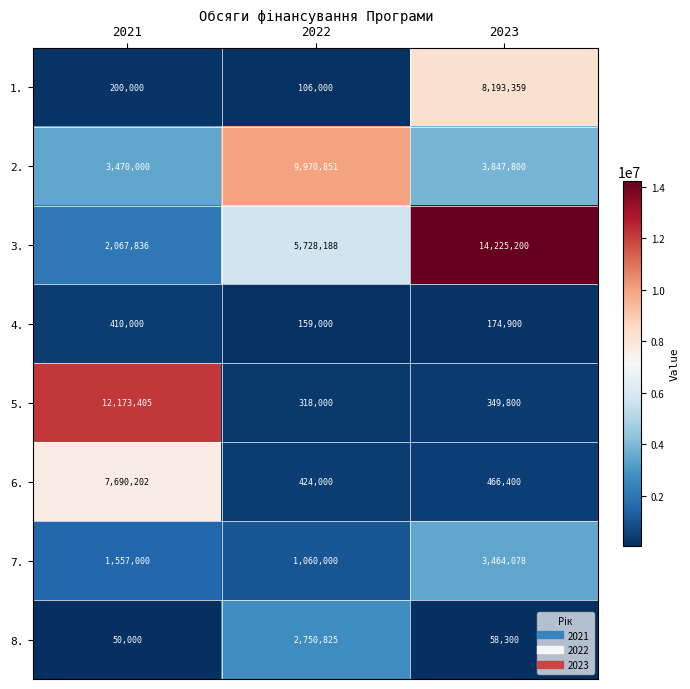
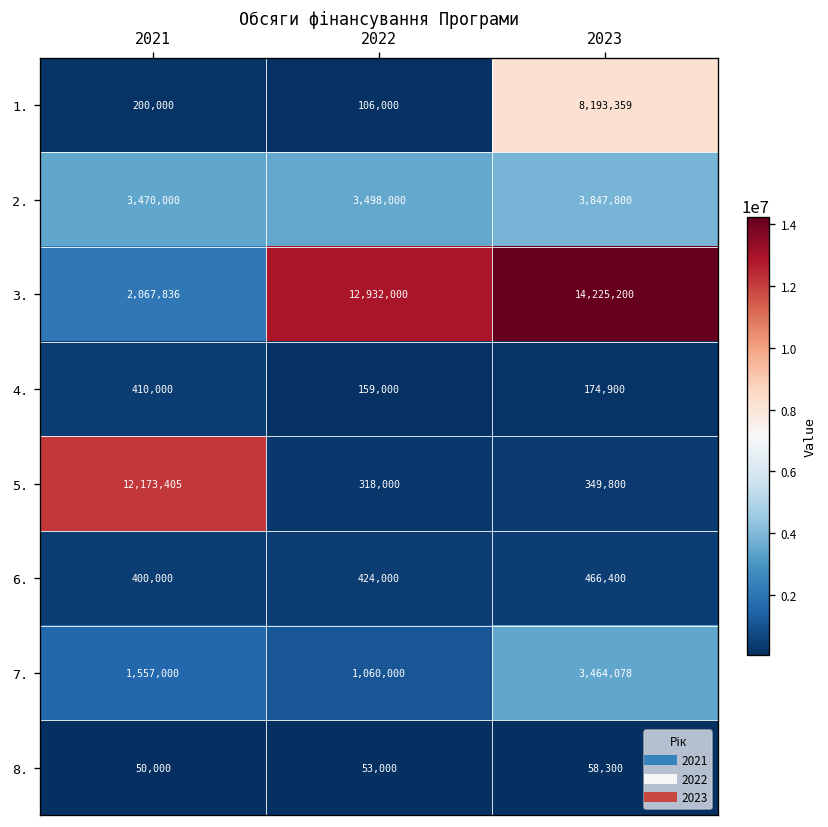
2., 2022: 9,970,851 -> 3,498,000
3., 2022: 5,728,188 -> 12,932,000
6., 2021: 7,690,202 -> 400,000
8., 2022: 2,750,825 -> 53,000
